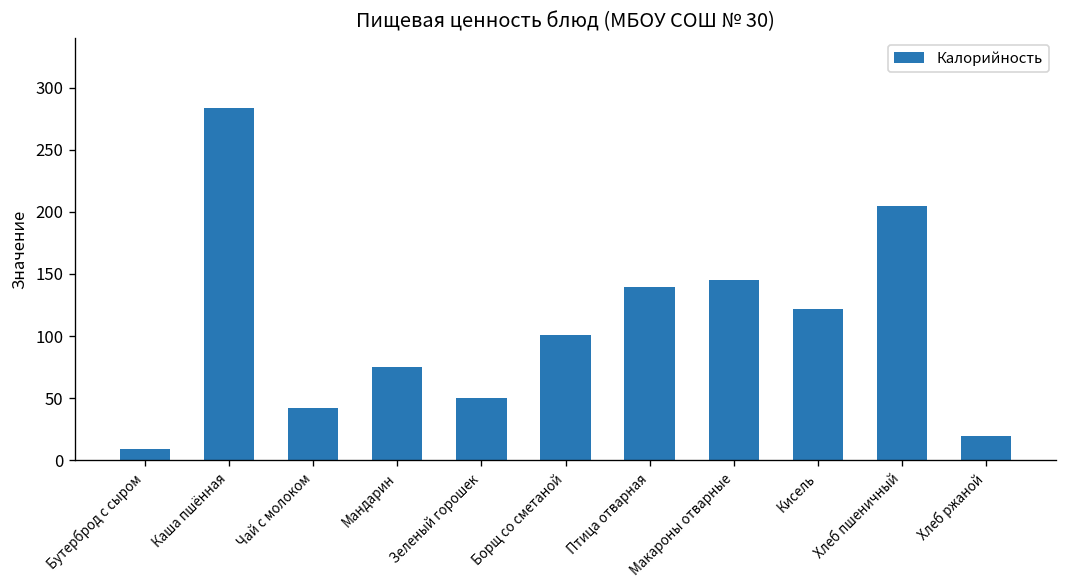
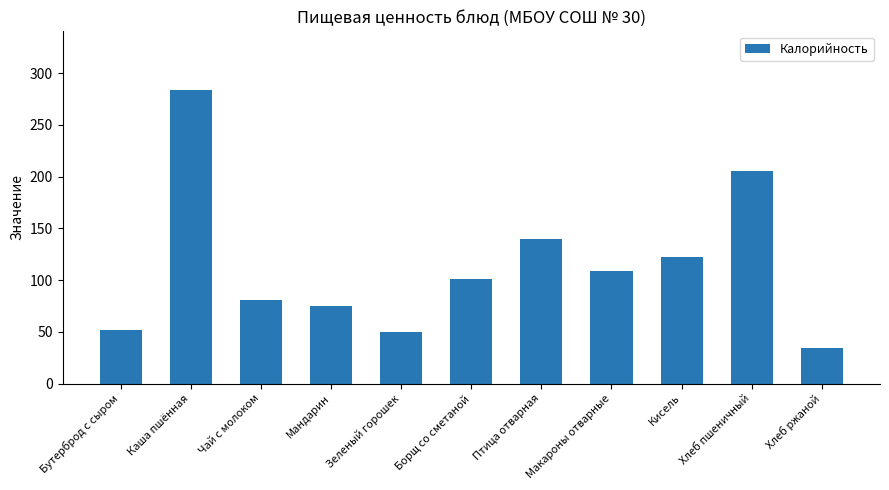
Бутерброд с сыром: 9 -> 51
Чай с молоком: 42 -> 81
Макароны отварные: 145 -> 109
Хлеб ржаной: 20 -> 35
